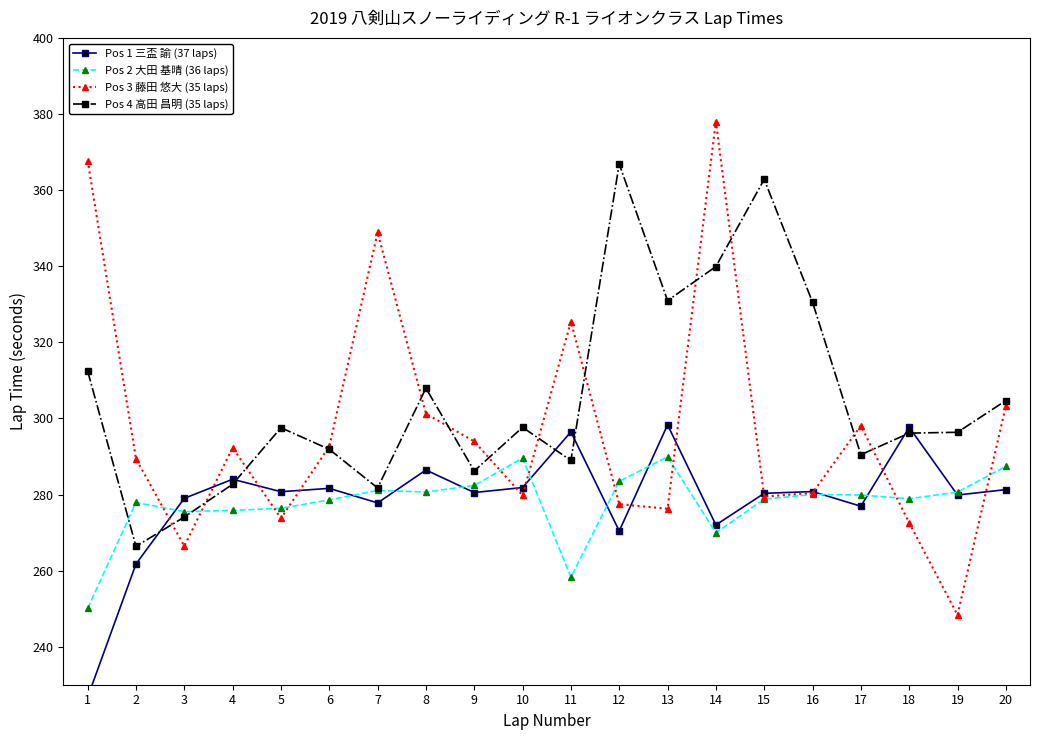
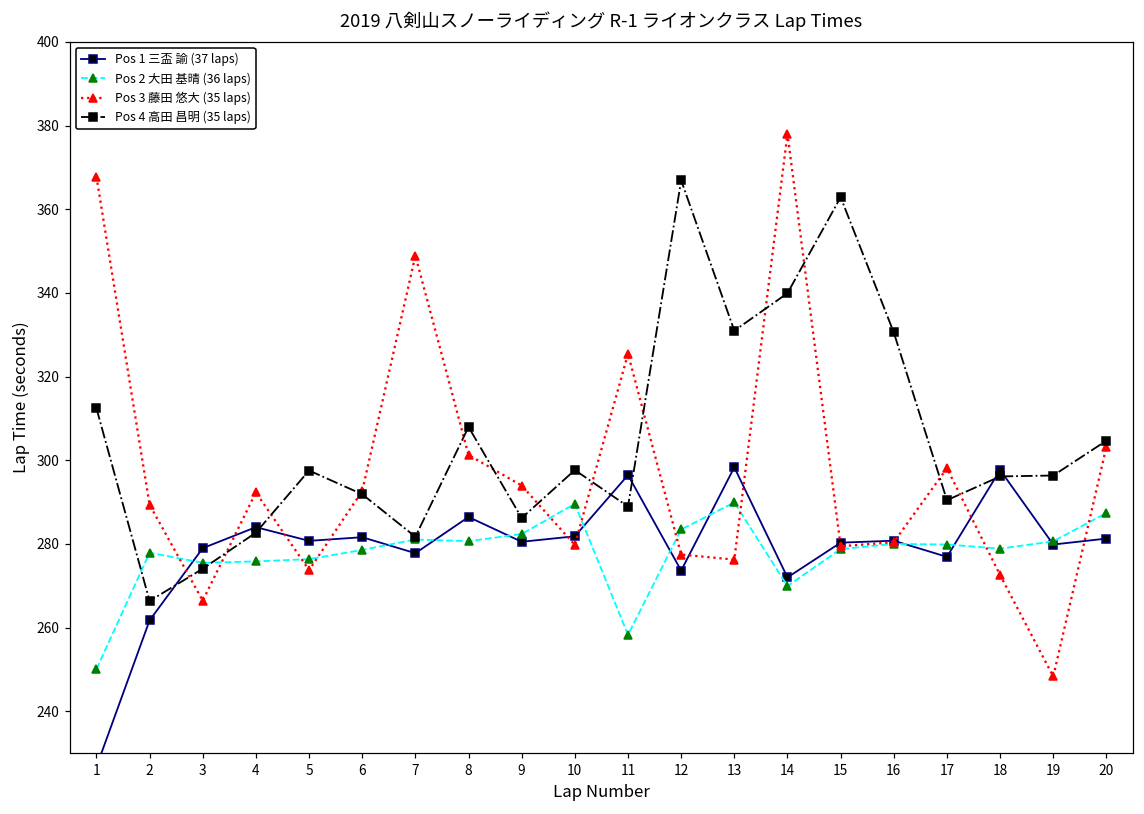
Pos 1 三盃 諭 (37 laps), 12: 270 -> 274
